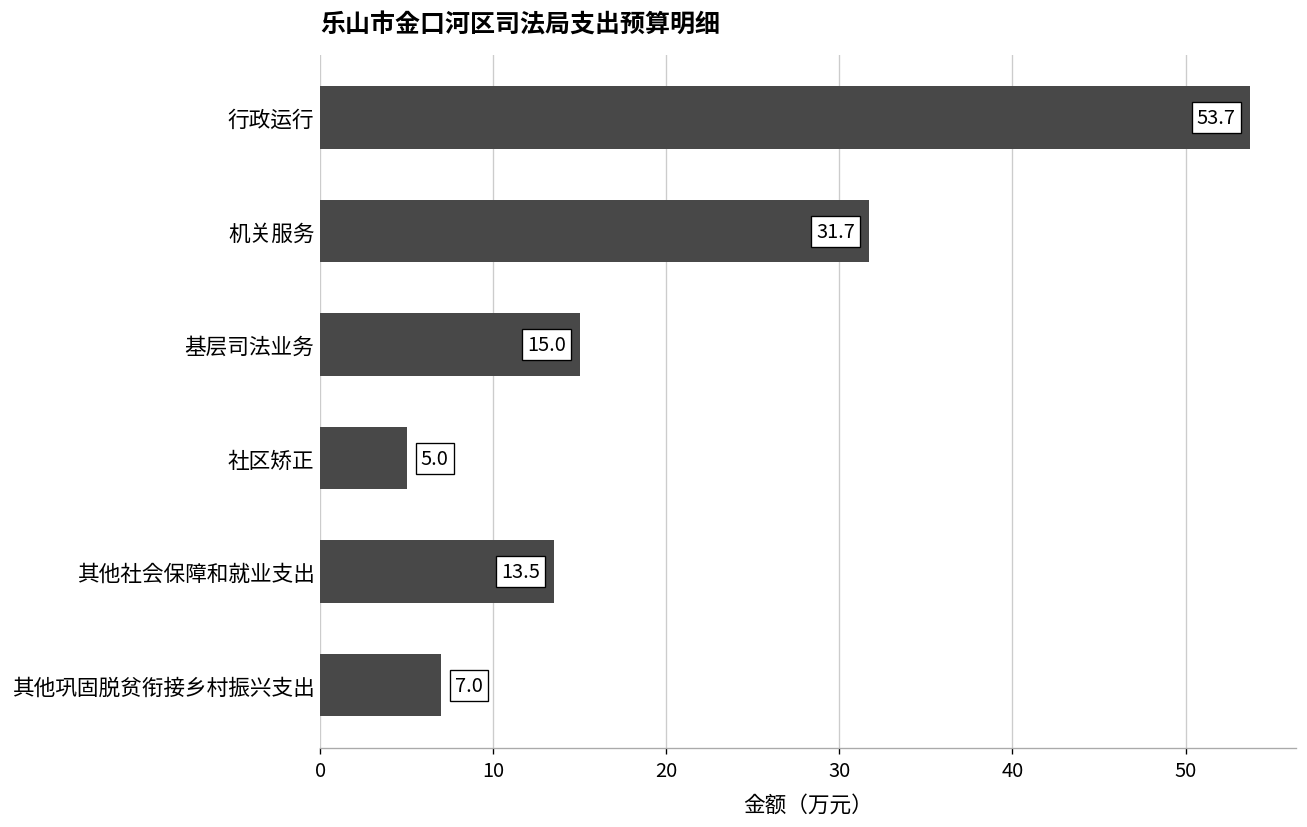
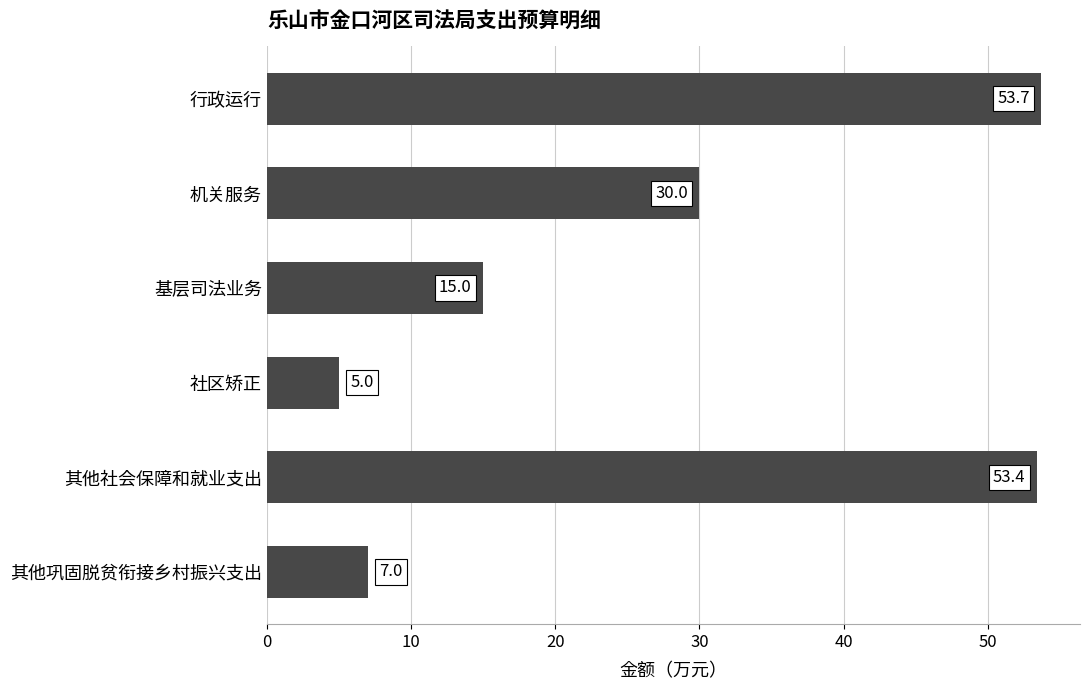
机关服务: 31.7 -> 30.0
其他社会保障和就业支出: 13.5 -> 53.4
